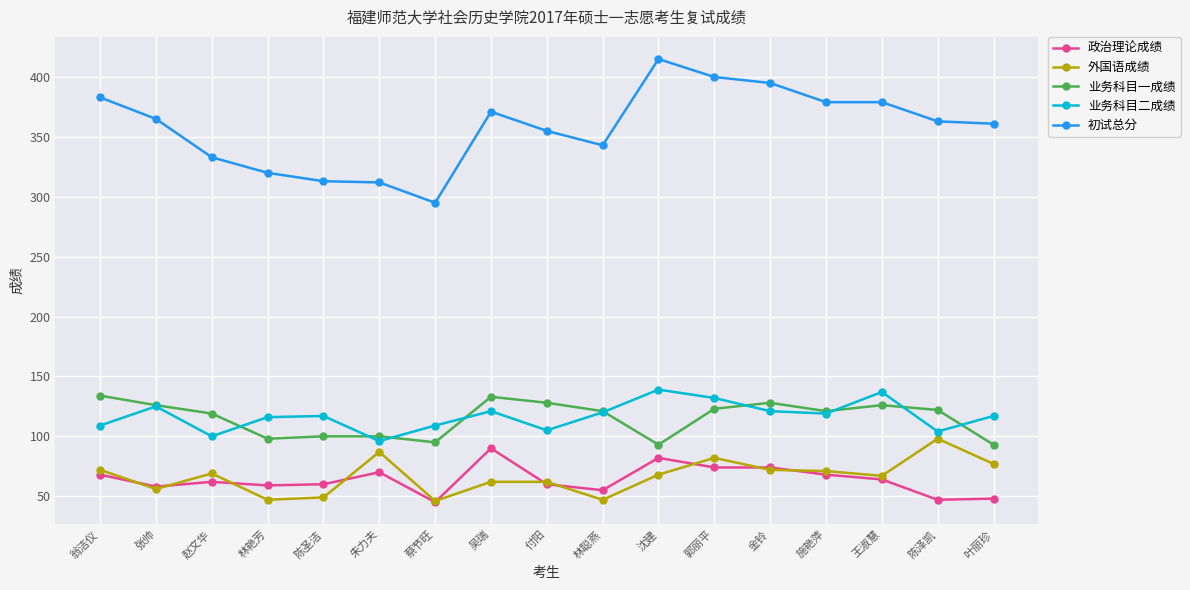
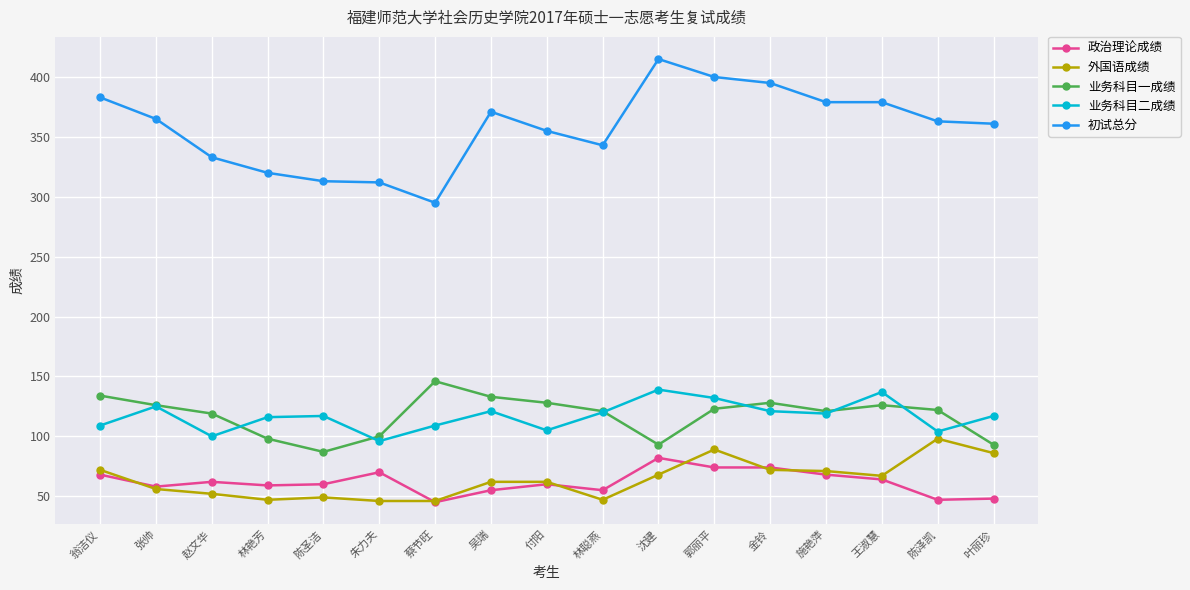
外国语成绩, 赵文华: 69 -> 52
业务科目一成绩, 陈圣洁: 100 -> 87
外国语成绩, 朱力夫: 87 -> 46
业务科目一成绩, 蔡节旺: 95 -> 146
政治理论成绩, 吴瑞: 90 -> 55
外国语成绩, 郭丽平: 82 -> 89
外国语成绩, 叶丽珍: 77 -> 86
